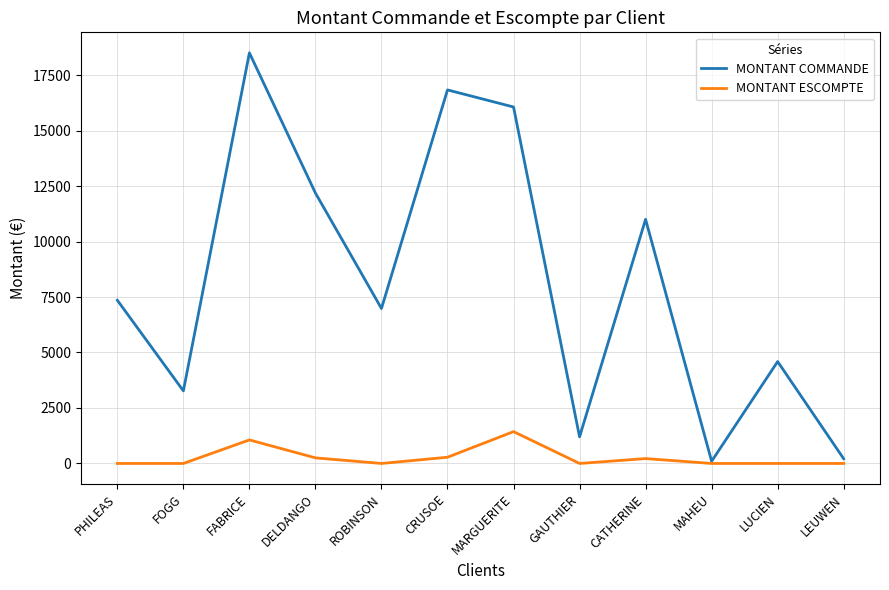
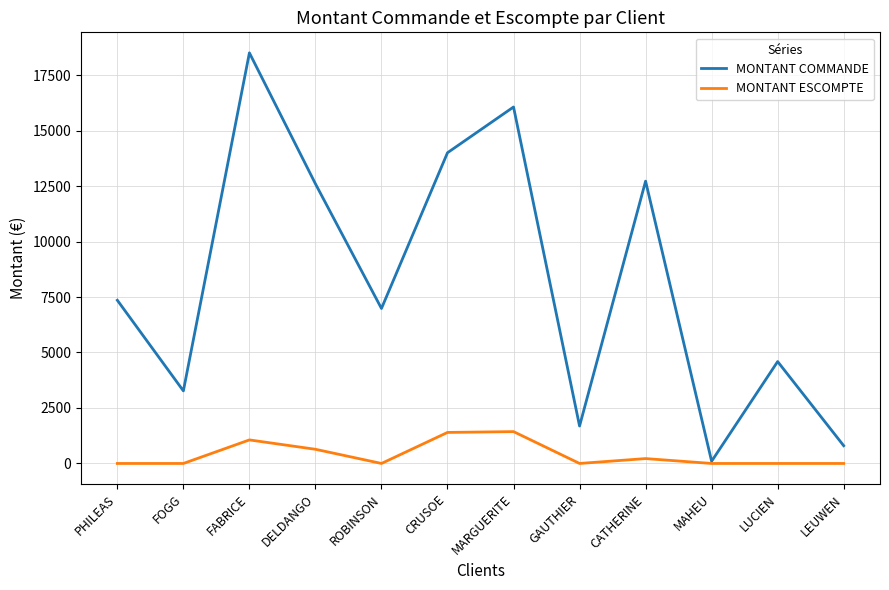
MONTANT COMMANDE, DELDANGO: 12200 -> 12600
MONTANT ESCOMPTE, DELDANGO: 300 -> 600
MONTANT COMMANDE, CRUSOE: 16800 -> 14000
MONTANT ESCOMPTE, CRUSOE: 300 -> 1400
MONTANT COMMANDE, GAUTHIER: 1200 -> 1700
MONTANT COMMANDE, CATHERINE: 11000 -> 12700
MONTANT COMMANDE, LEUWEN: 200 -> 800
